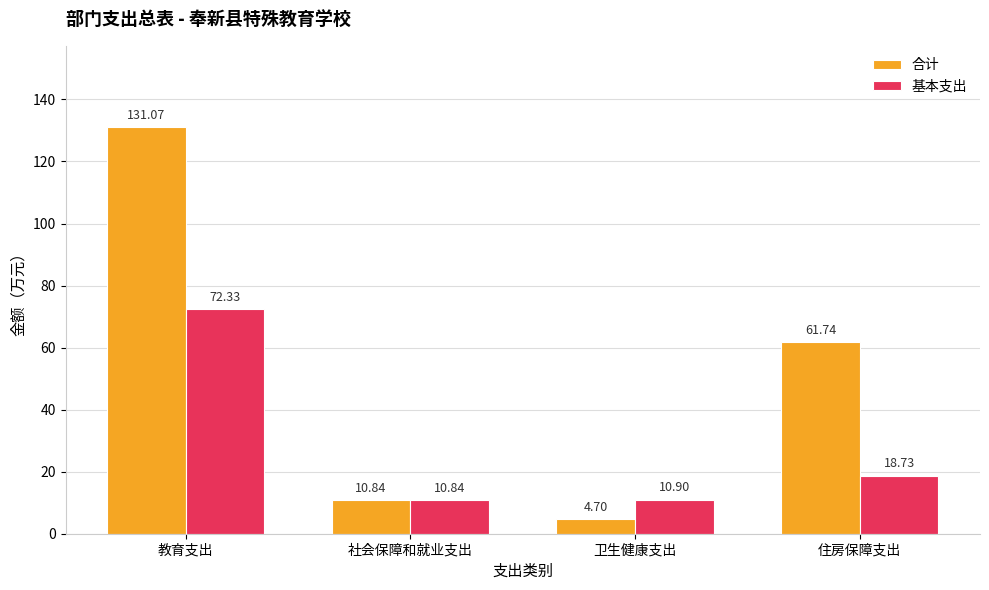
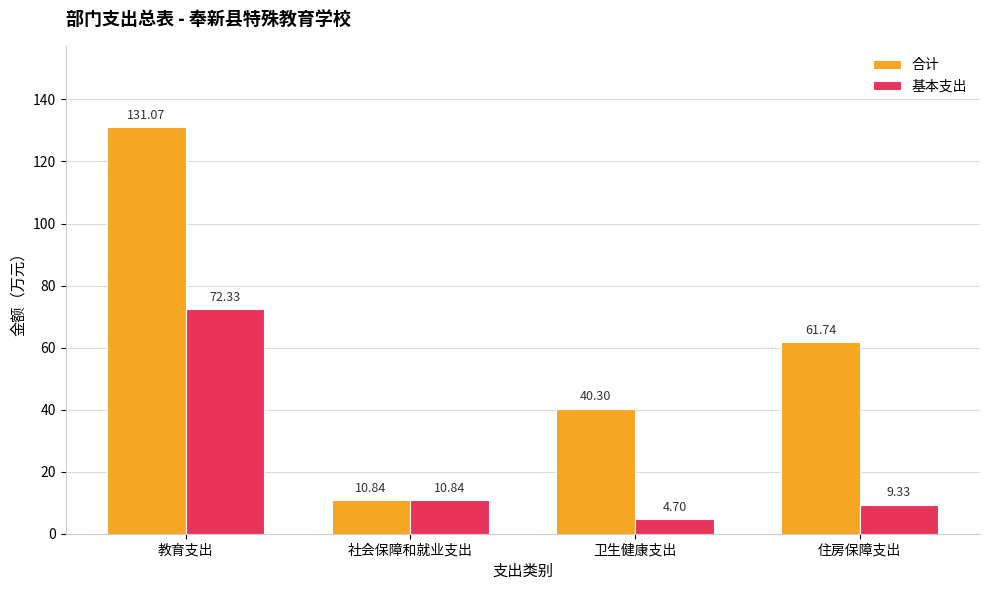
合计, 卫生健康支出: 4.70 -> 40.30
基本支出, 卫生健康支出: 10.90 -> 4.70
基本支出, 住房保障支出: 18.73 -> 9.33
